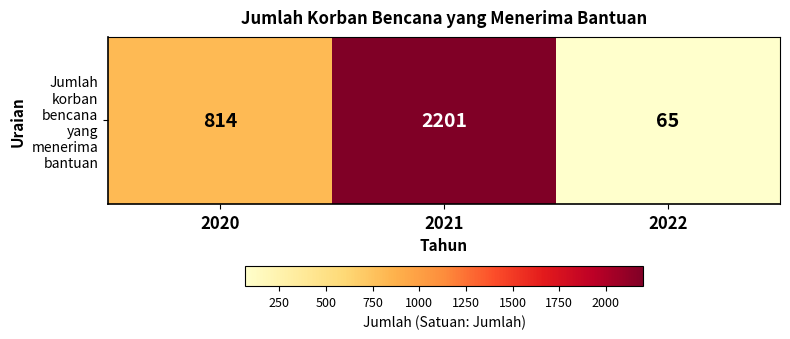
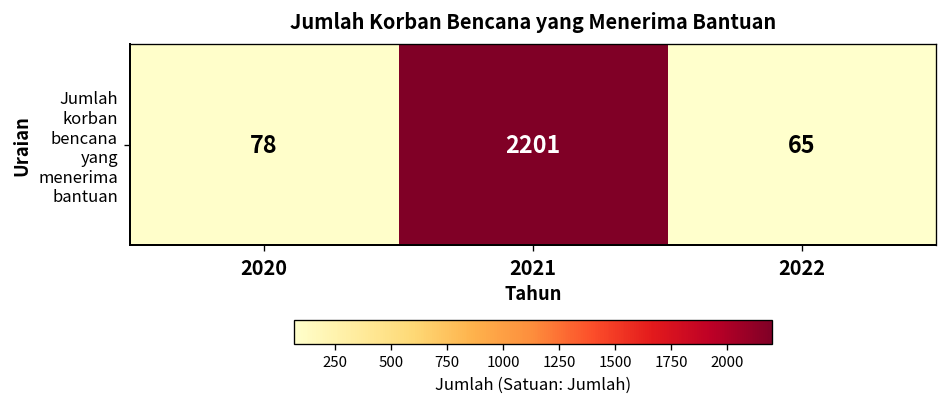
Jumlah korban bencana yang menerima bantuan, 2020: 814 -> 78
